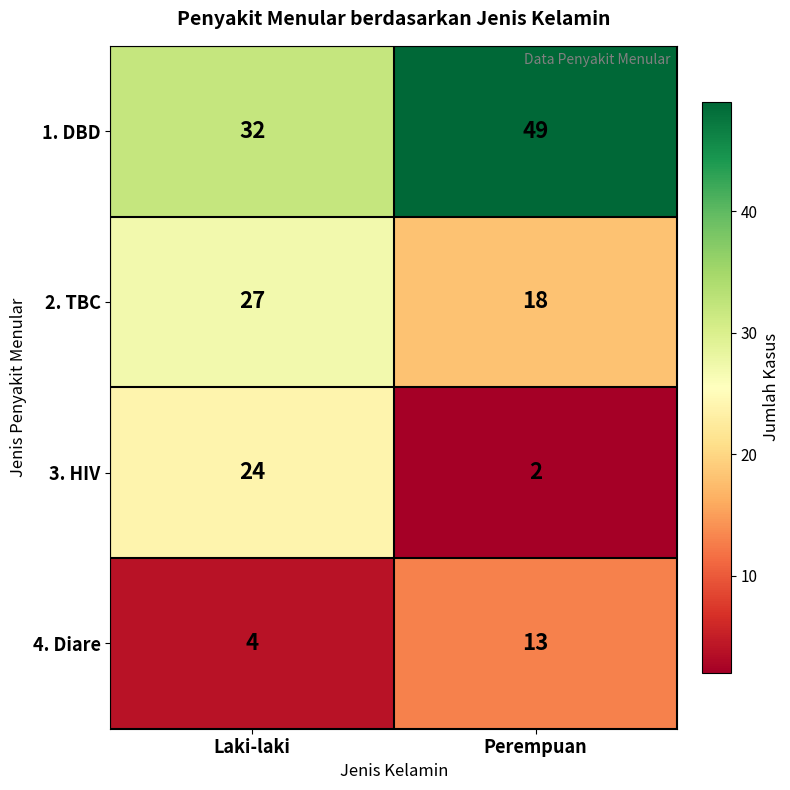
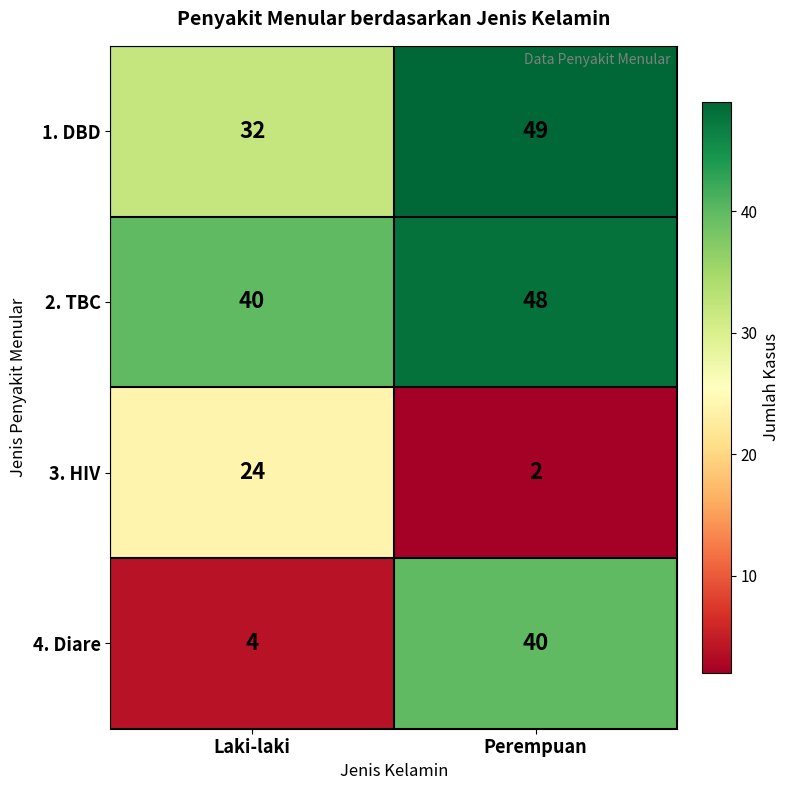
2. TBC, Laki-laki: 27 -> 40
2. TBC, Perempuan: 18 -> 48
4. Diare, Perempuan: 13 -> 40
